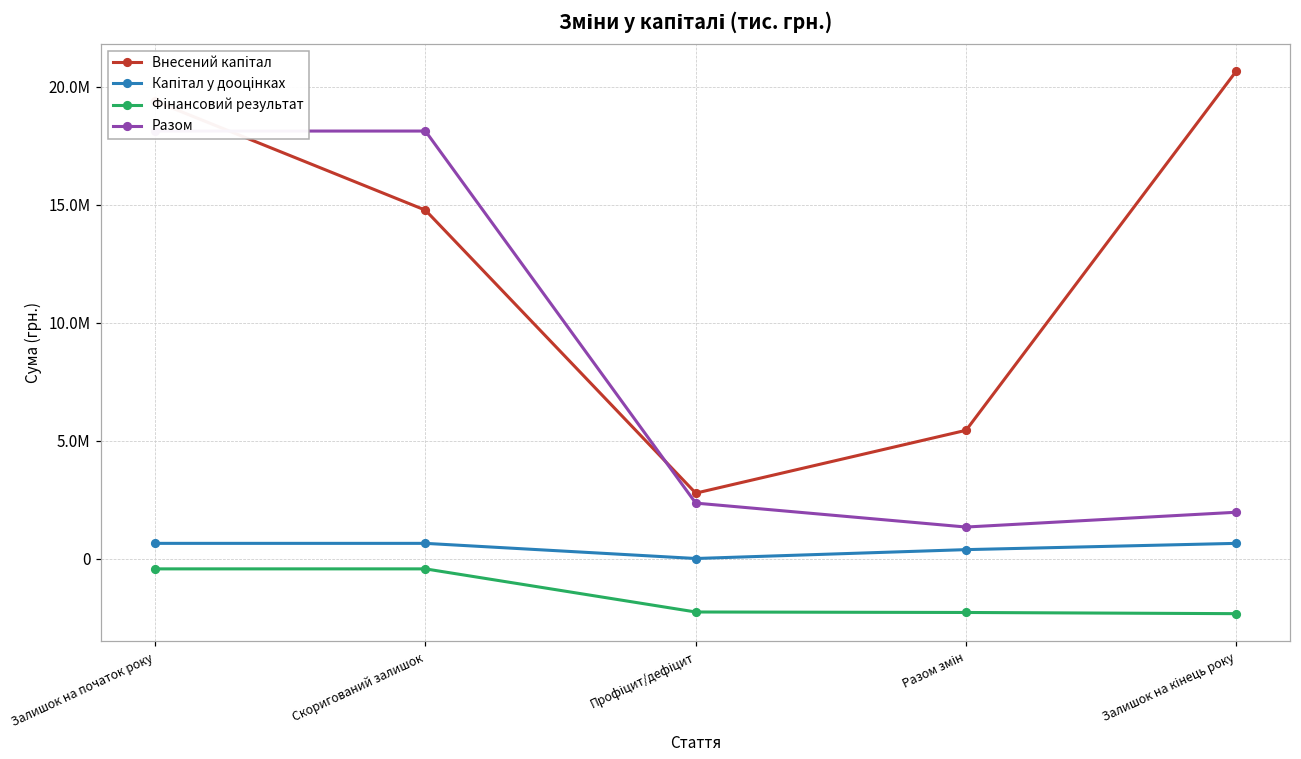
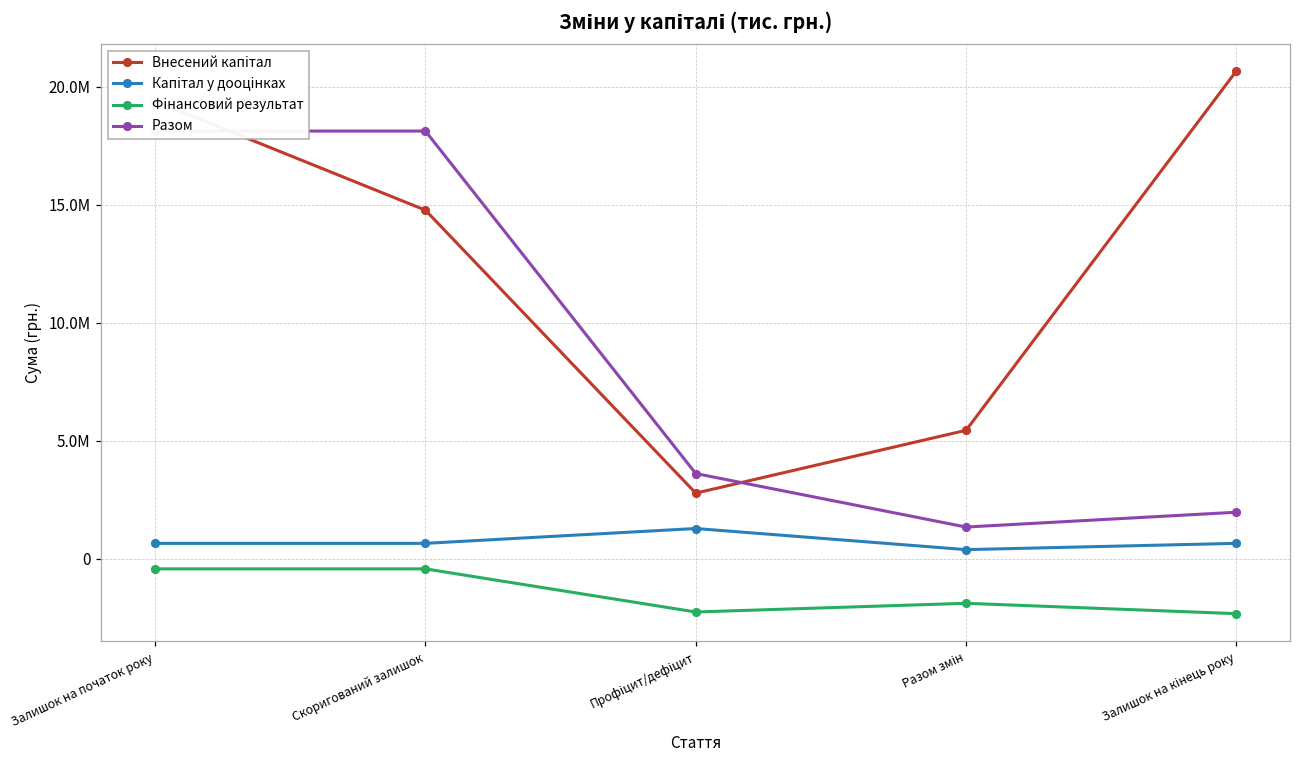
Капітал у дооцінках, Профіцит/дефіцит: 0 -> 1300000
Разом, Профіцит/дефіцит: 2300000 -> 3600000
Фінансовий результат, Разом змін: -2300000 -> -1900000
